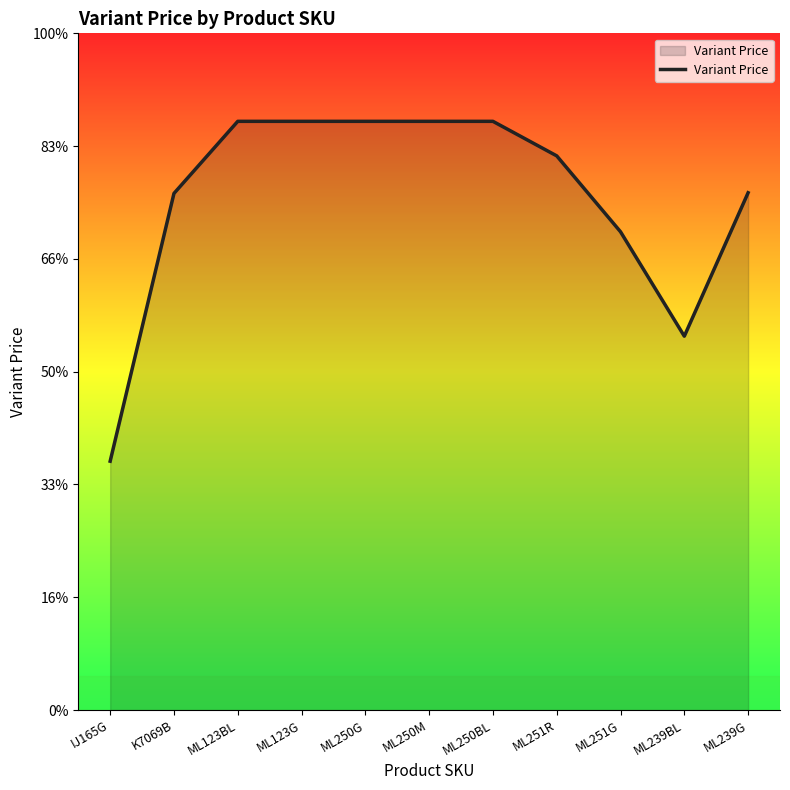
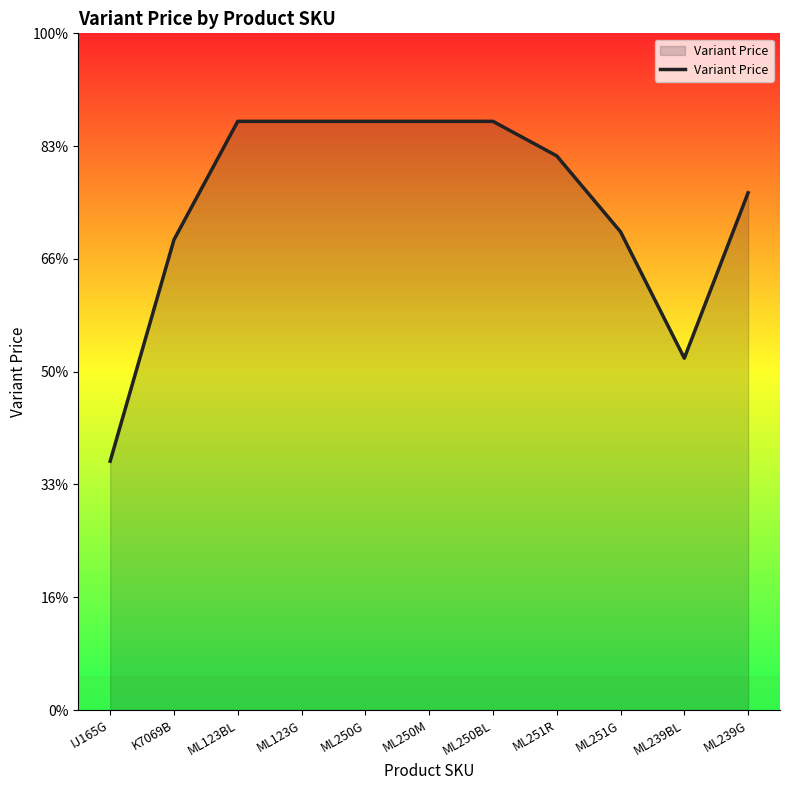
K7069B: 76% -> 69%
ML239BL: 55% -> 52%
